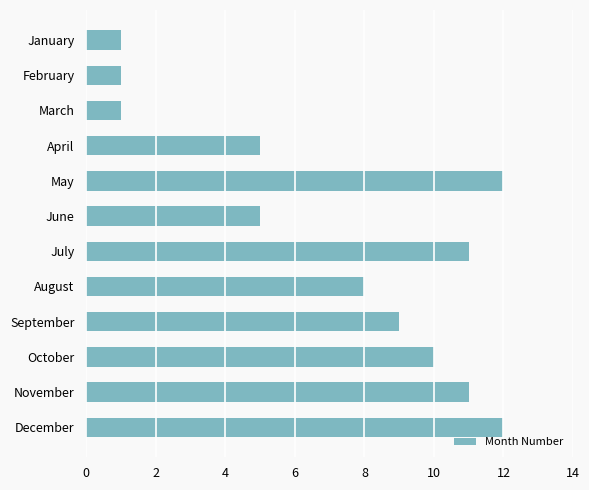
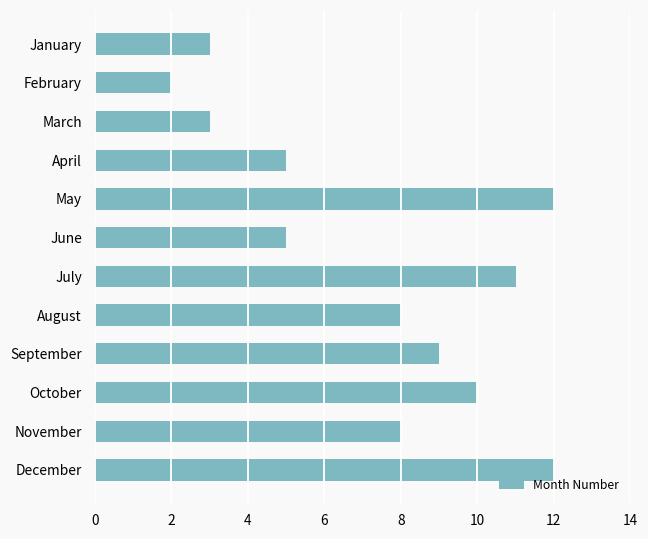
January: 1 -> 3
February: 1 -> 2
March: 1 -> 3
November: 11 -> 8
